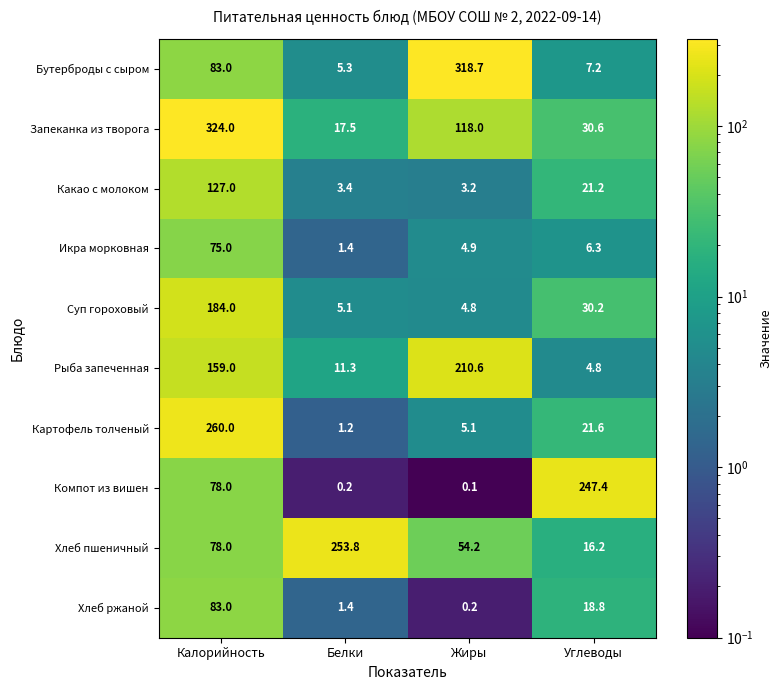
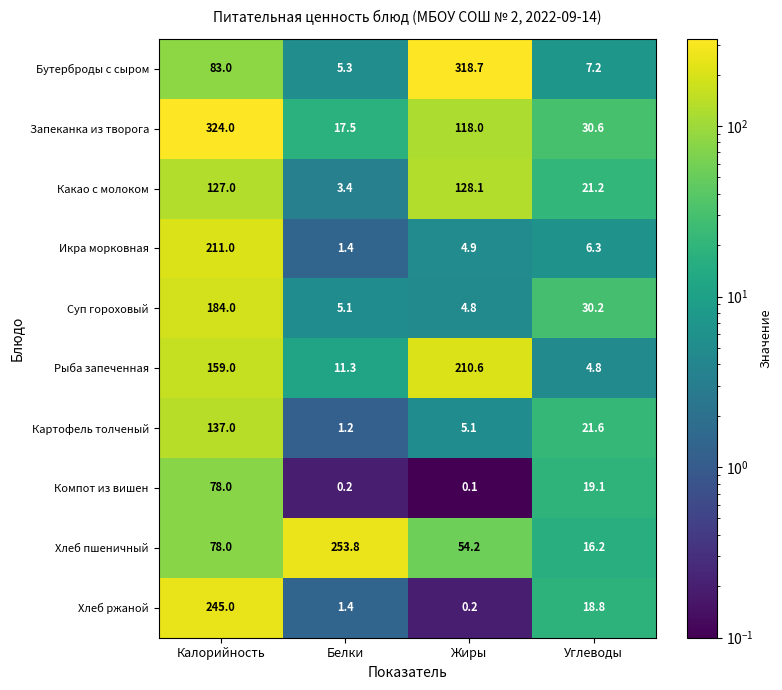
Какао с молоком, Жиры: 3.2 -> 128.1
Икра морковная, Калорийность: 75.0 -> 211.0
Картофель толченый, Калорийность: 260.0 -> 137.0
Компот из вишен, Углеводы: 247.4 -> 19.1
Хлеб ржаной, Калорийность: 83.0 -> 245.0
